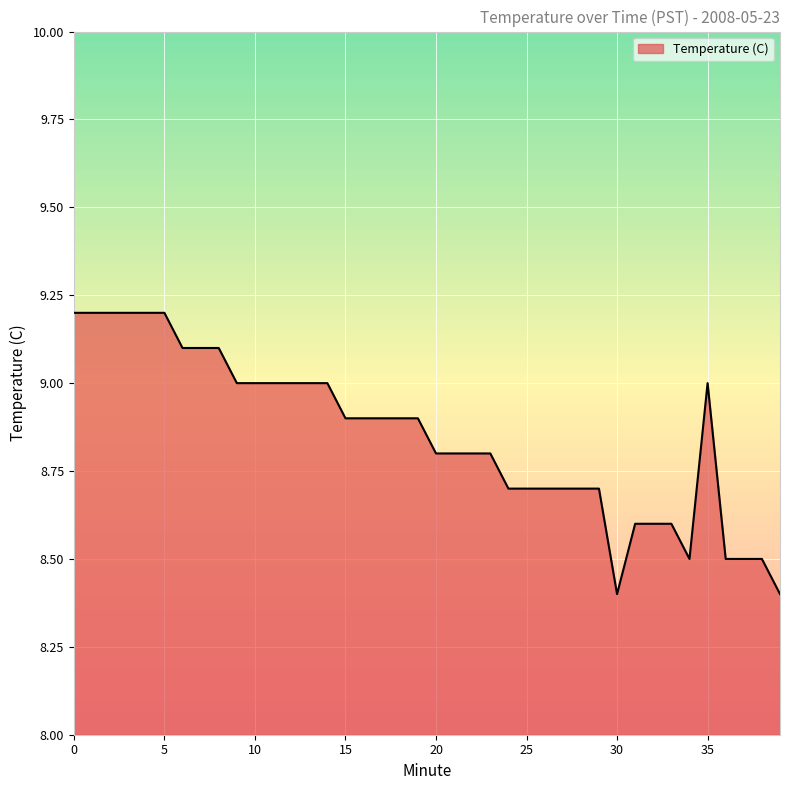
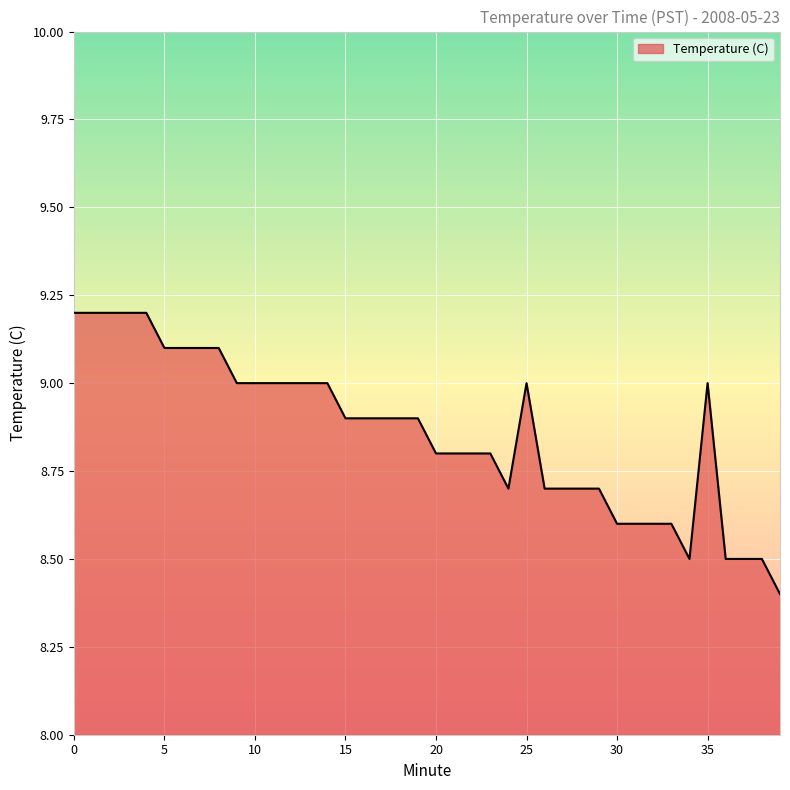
5: 9.2 -> 9.1
25: 8.7 -> 9.0
30: 8.4 -> 8.6
